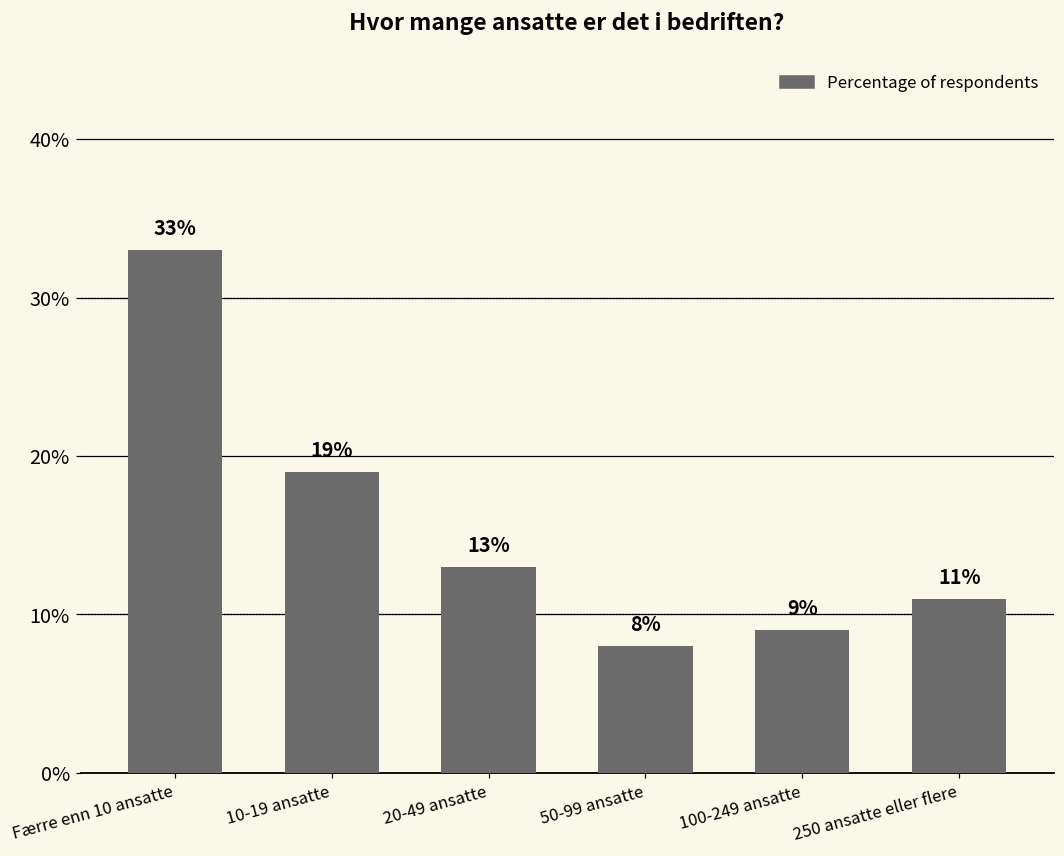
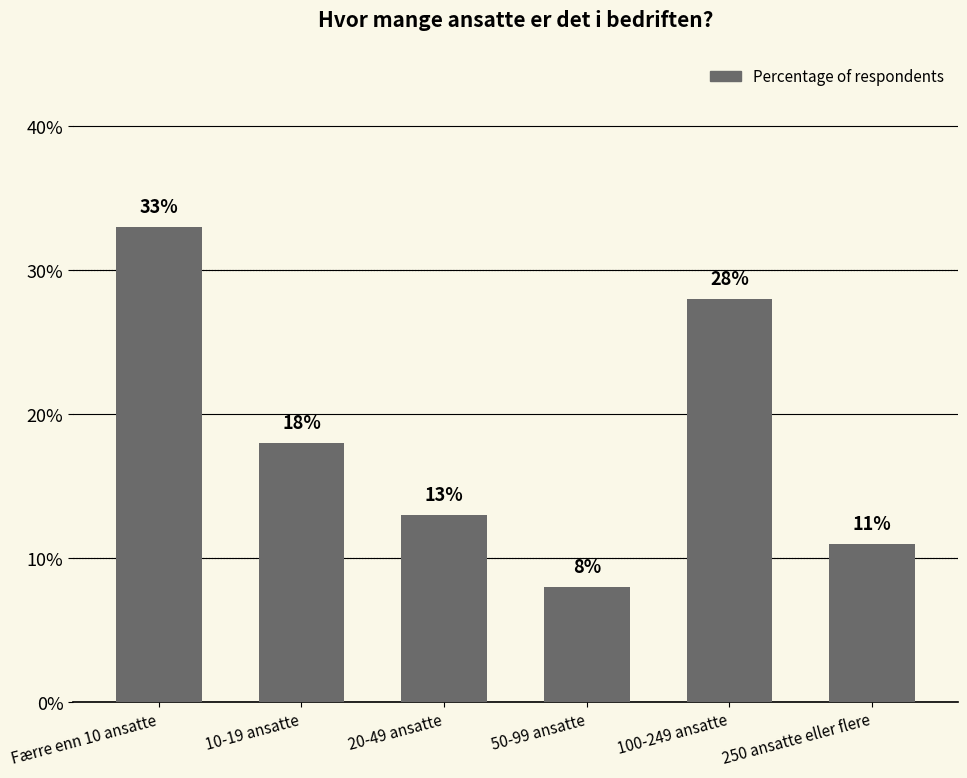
10-19 ansatte: 19% -> 18%
100-249 ansatte: 9% -> 28%
